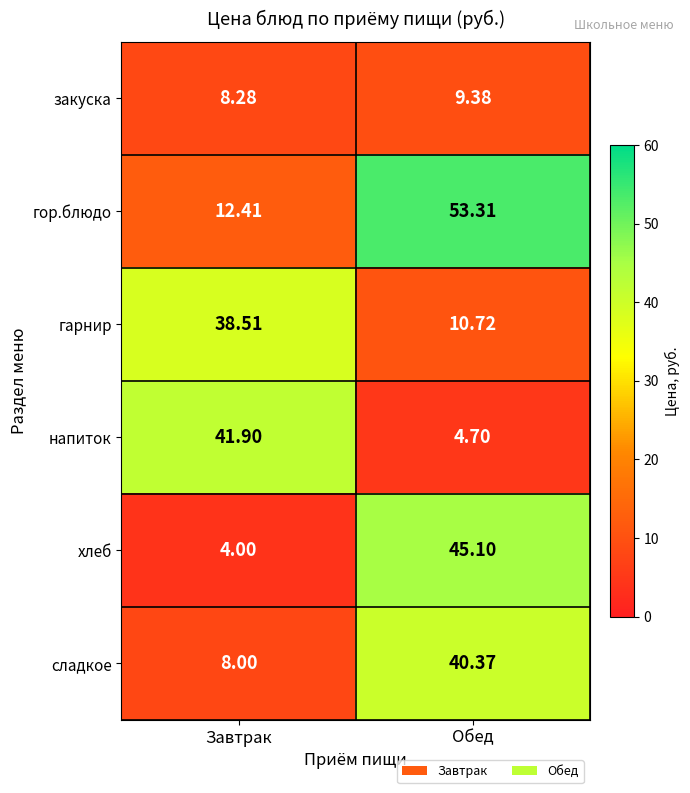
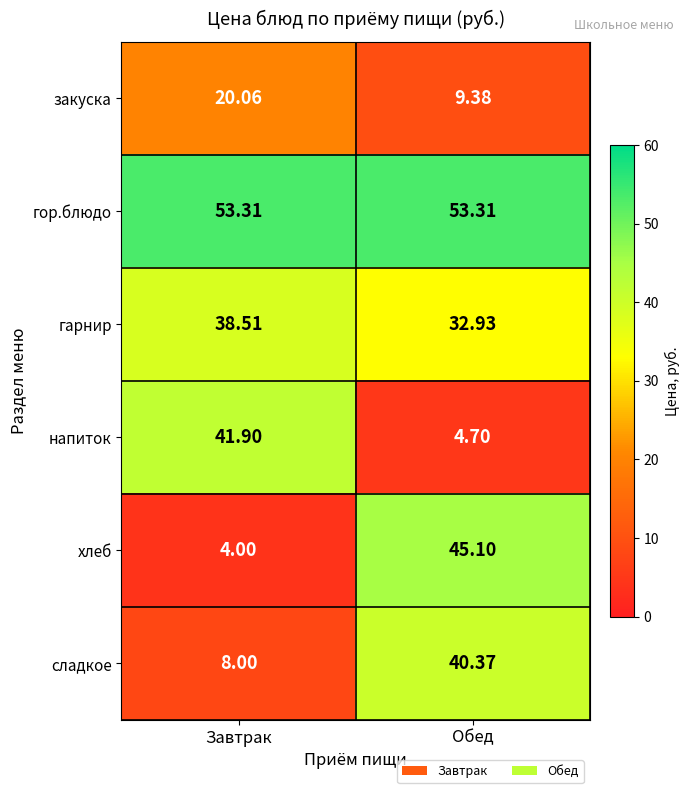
закуска, Завтрак: 8.28 -> 20.06
гор.блюдо, Завтрак: 12.41 -> 53.31
гарнир, Обед: 10.72 -> 32.93
